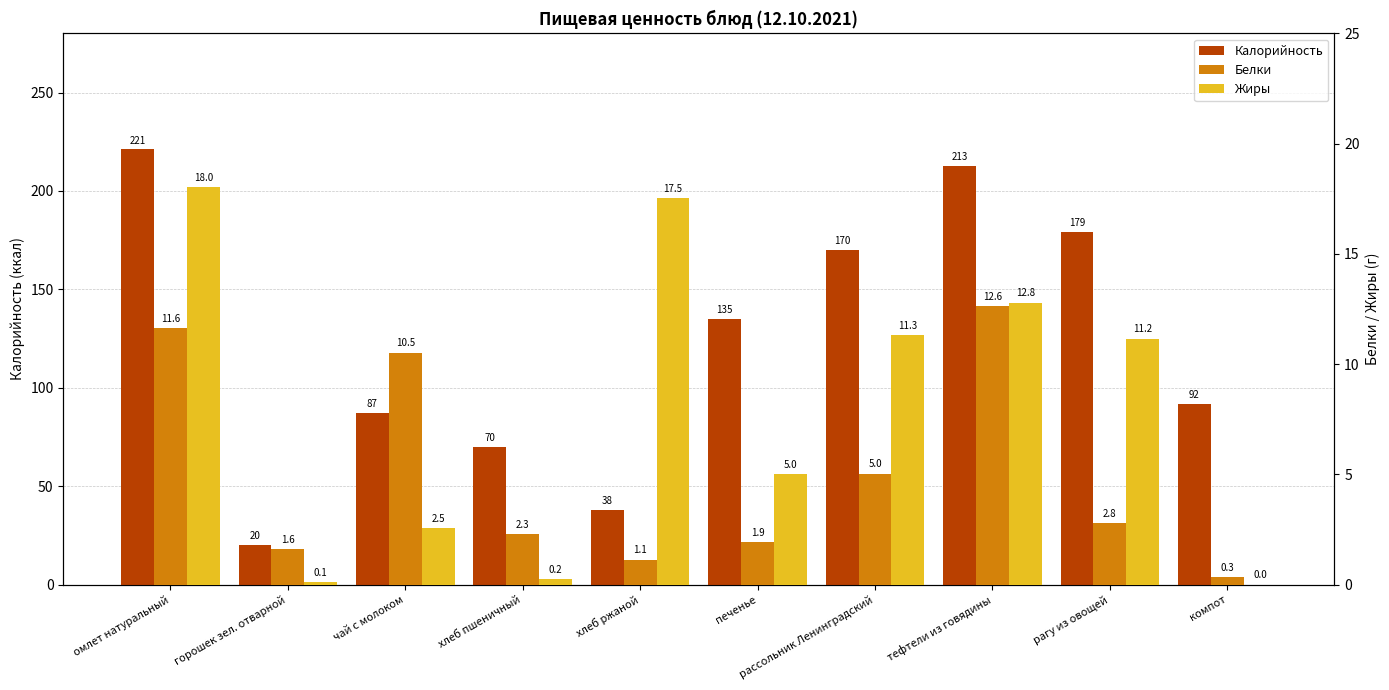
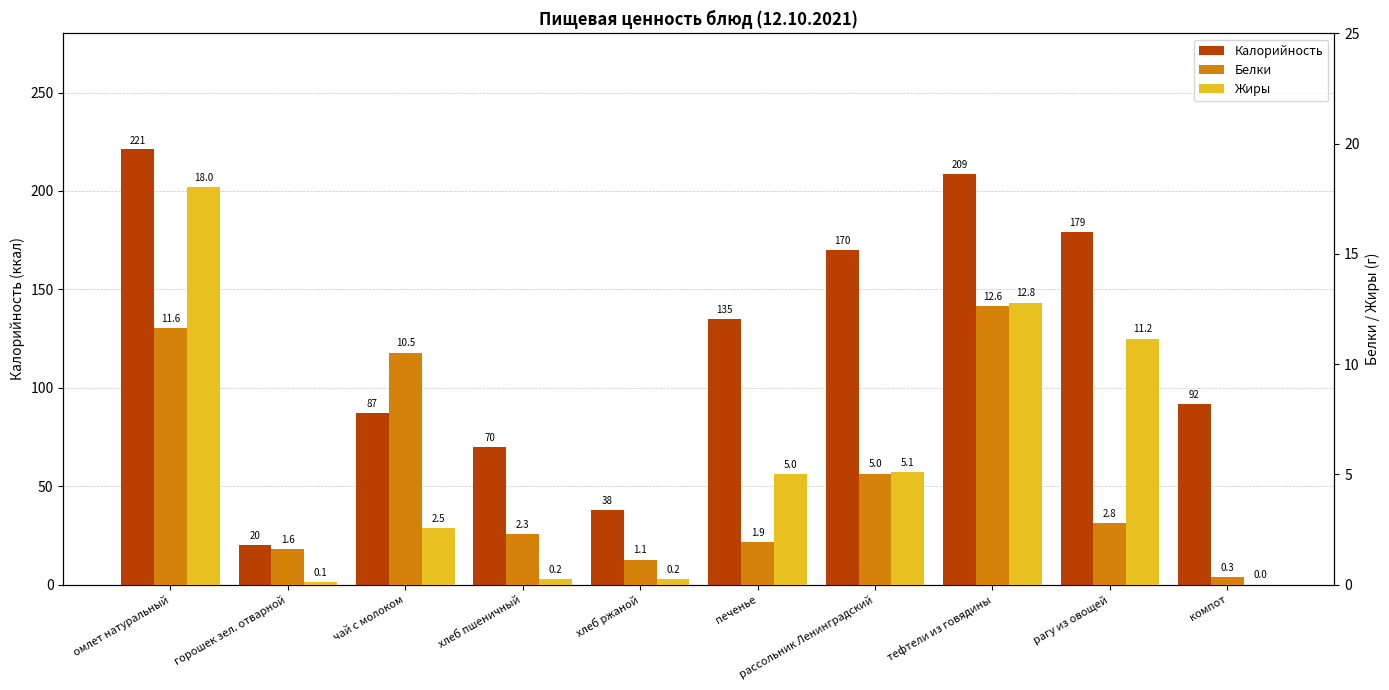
Калорийность, тефтели из говядины: 213 -> 209
Жиры, хлеб ржаной: 17.5 -> 0.2
Жиры, рассольник Ленинградский: 11.3 -> 5.1
